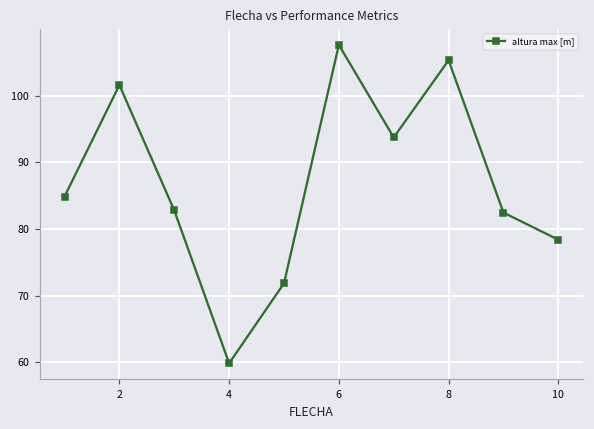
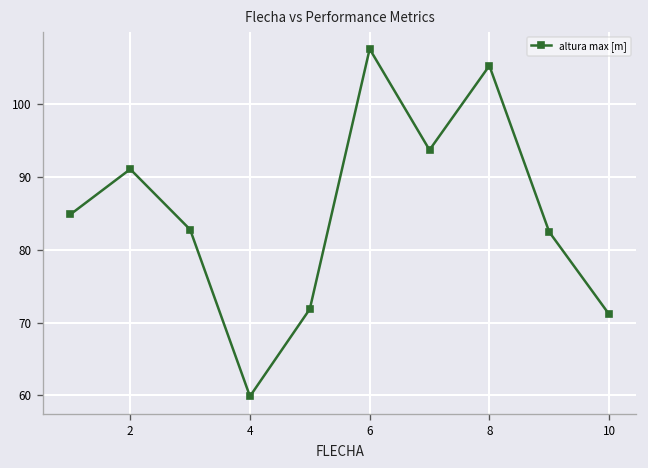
2: 102 -> 91
10: 78 -> 71
